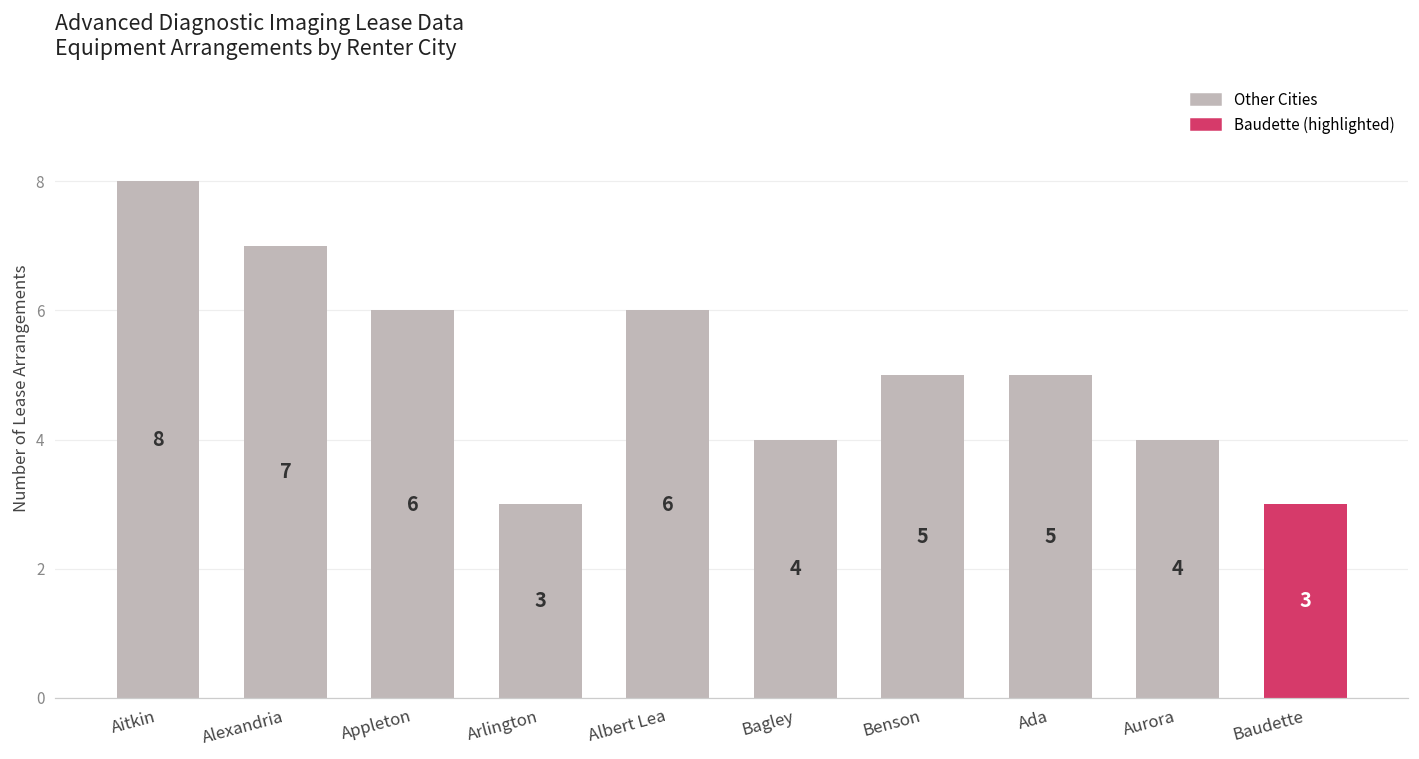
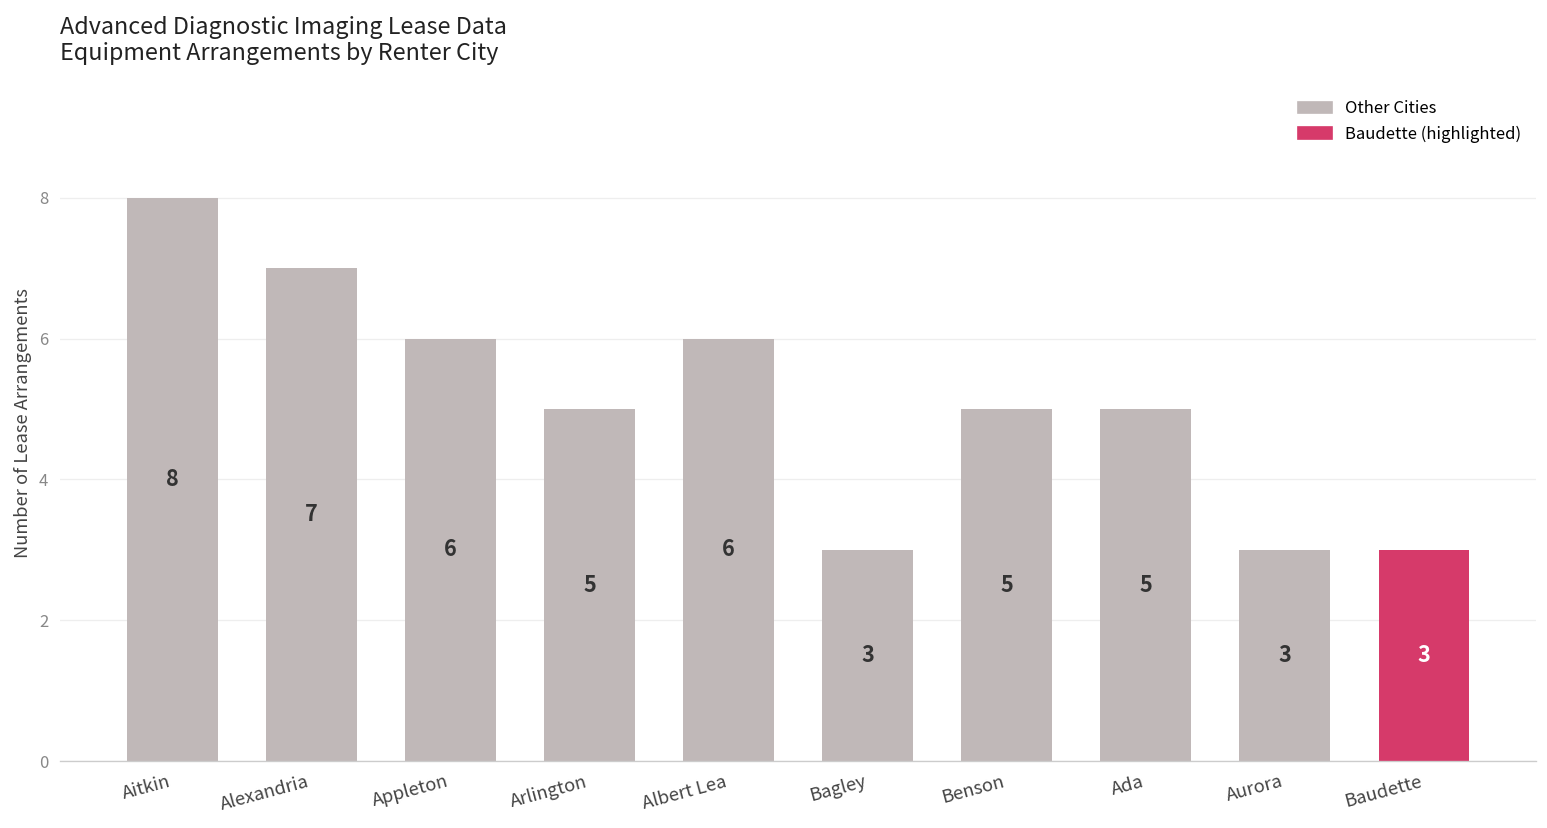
Arlington: 3 -> 5
Bagley: 4 -> 3
Aurora: 4 -> 3
